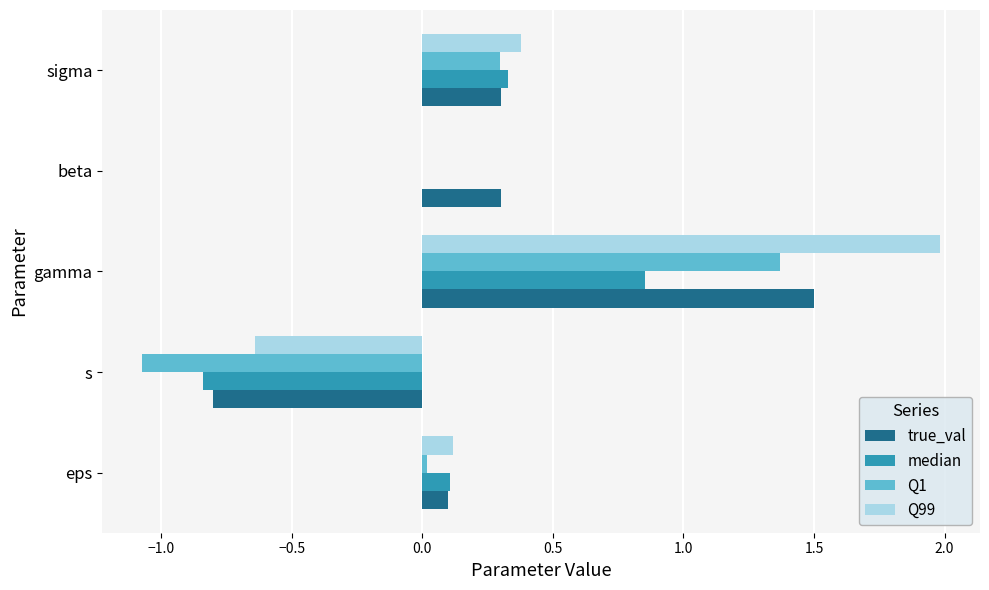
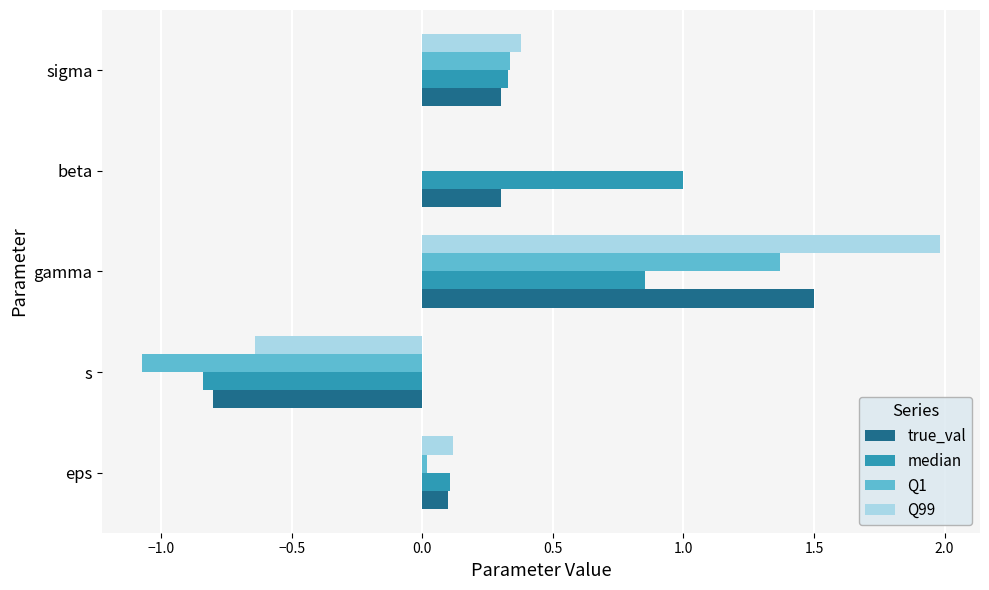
Q1, sigma: 0.30 -> 0.33
median, beta: 0 -> 1
